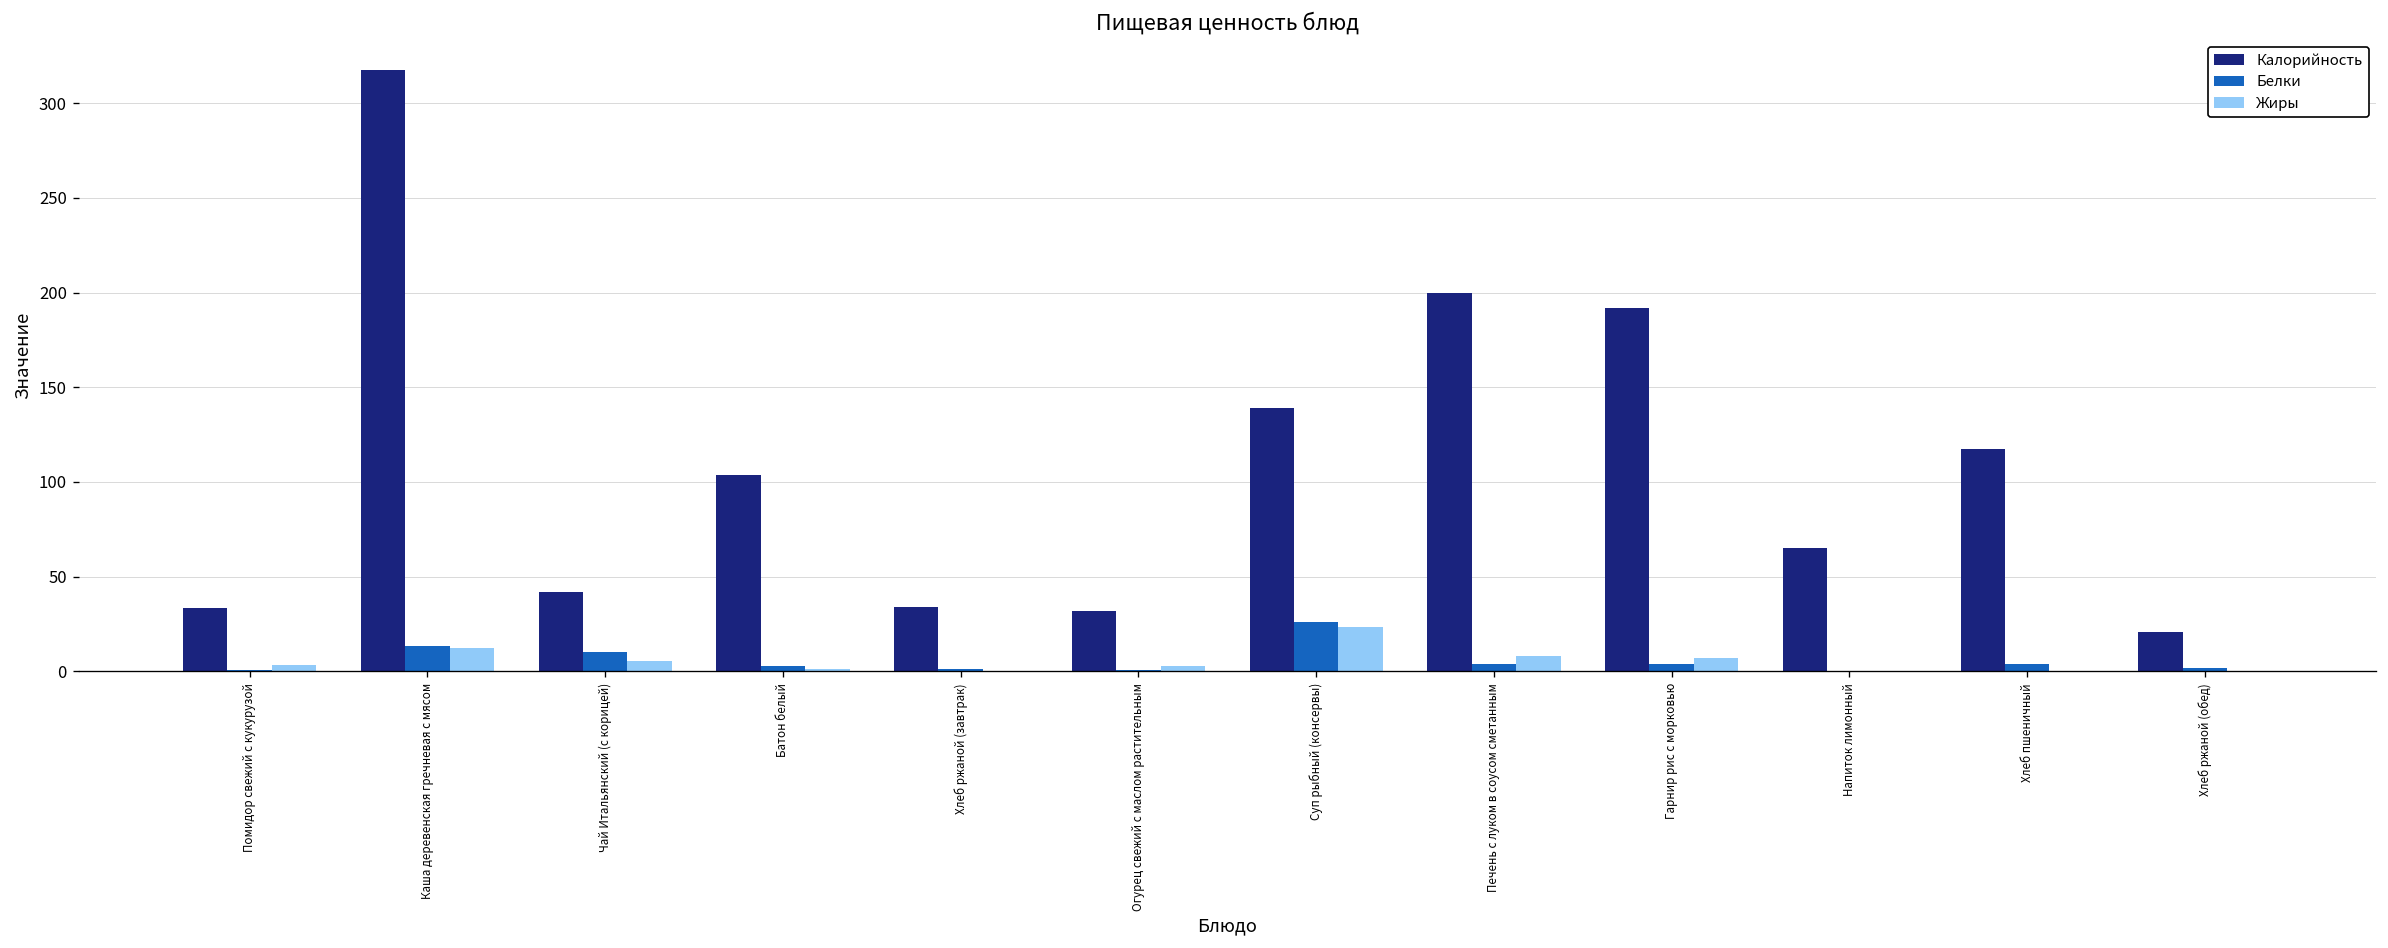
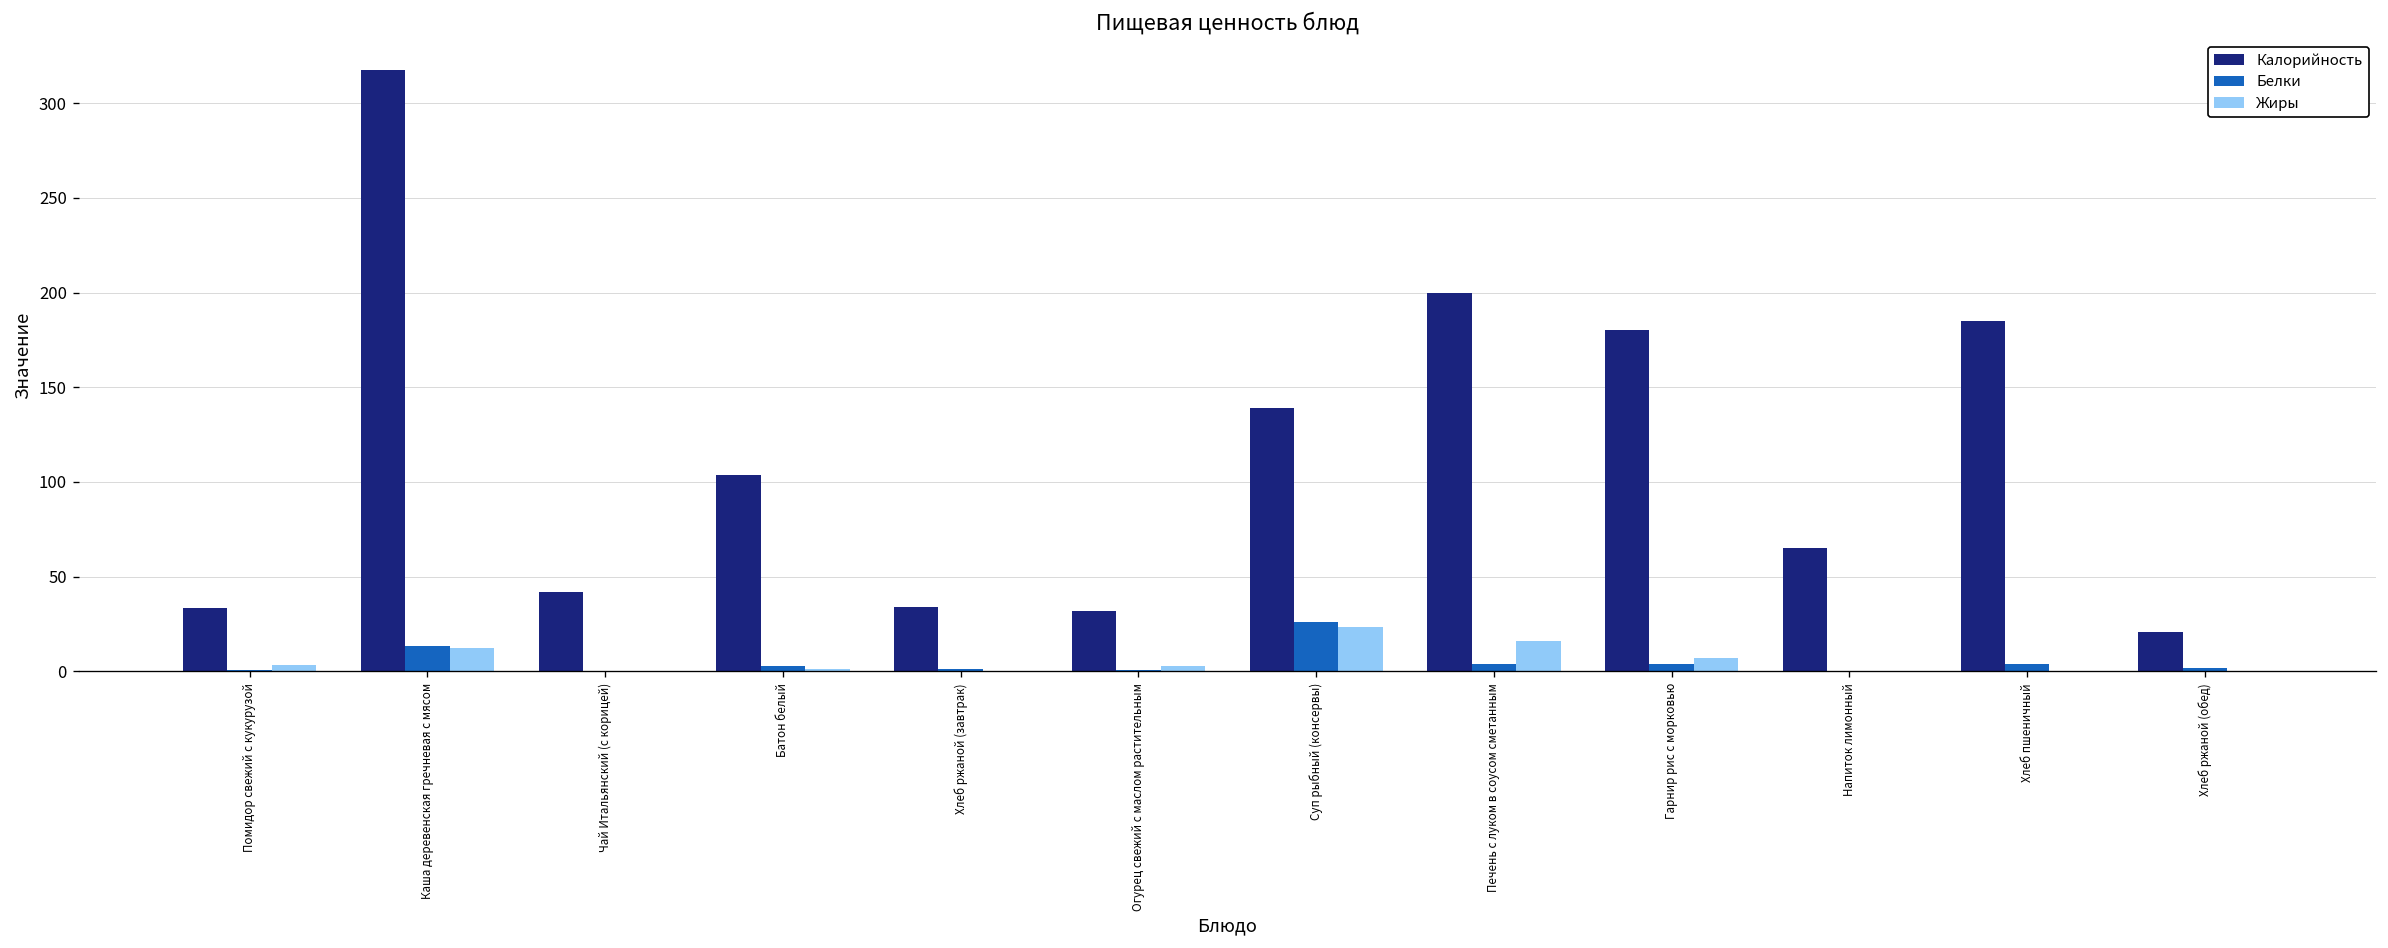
Белки, Чай Итальянский (с корицей): 10 -> 0
Жиры, Чай Итальянский (с корицей): 5 -> 0
Жиры, Печень с луком в соусом сметанным: 8 -> 16
Калорийность, Гарнир рис с морковью: 192 -> 180
Калорийность, Хлеб пшеничный: 117 -> 185
